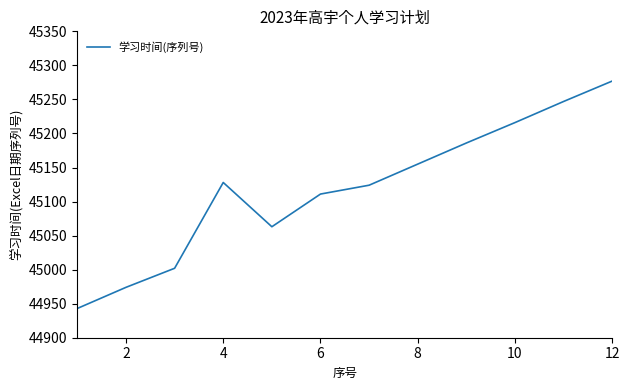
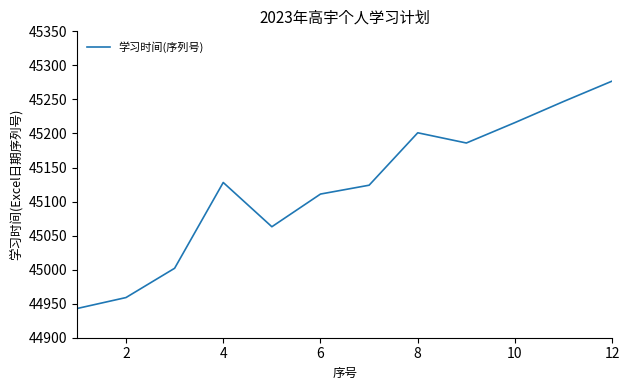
2: 44970 -> 44960
8: 45160 -> 45200
